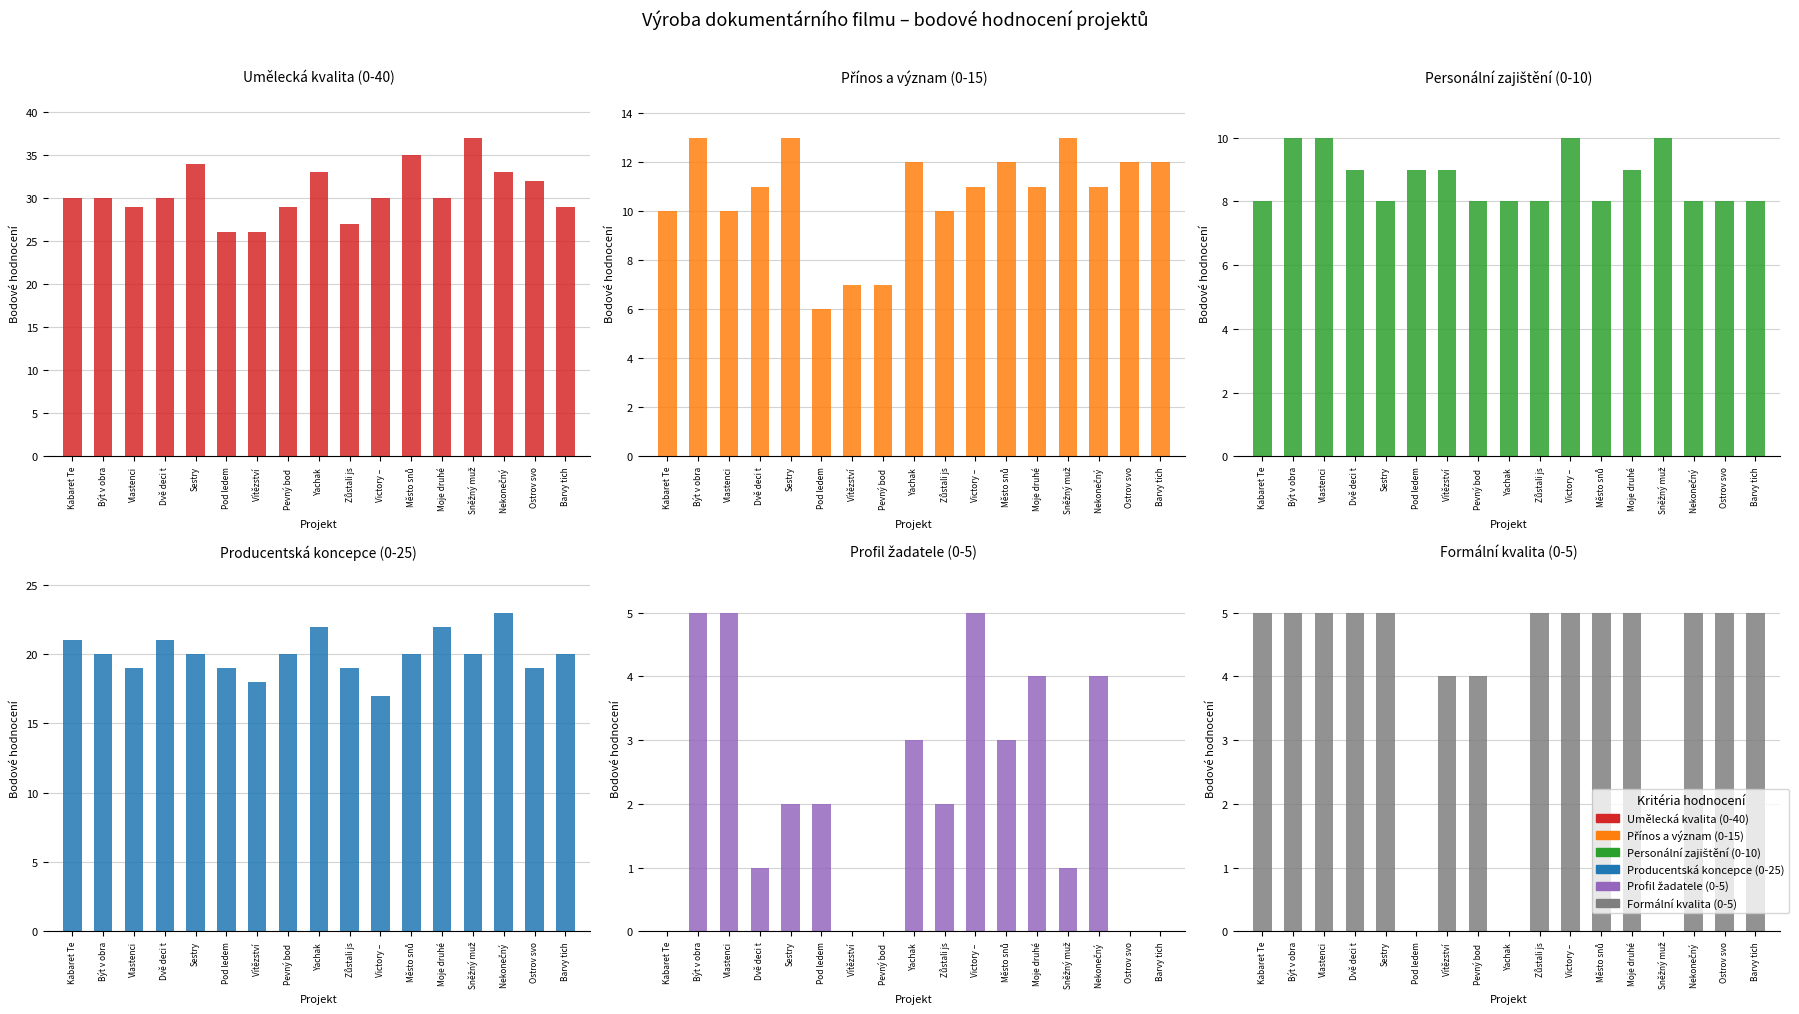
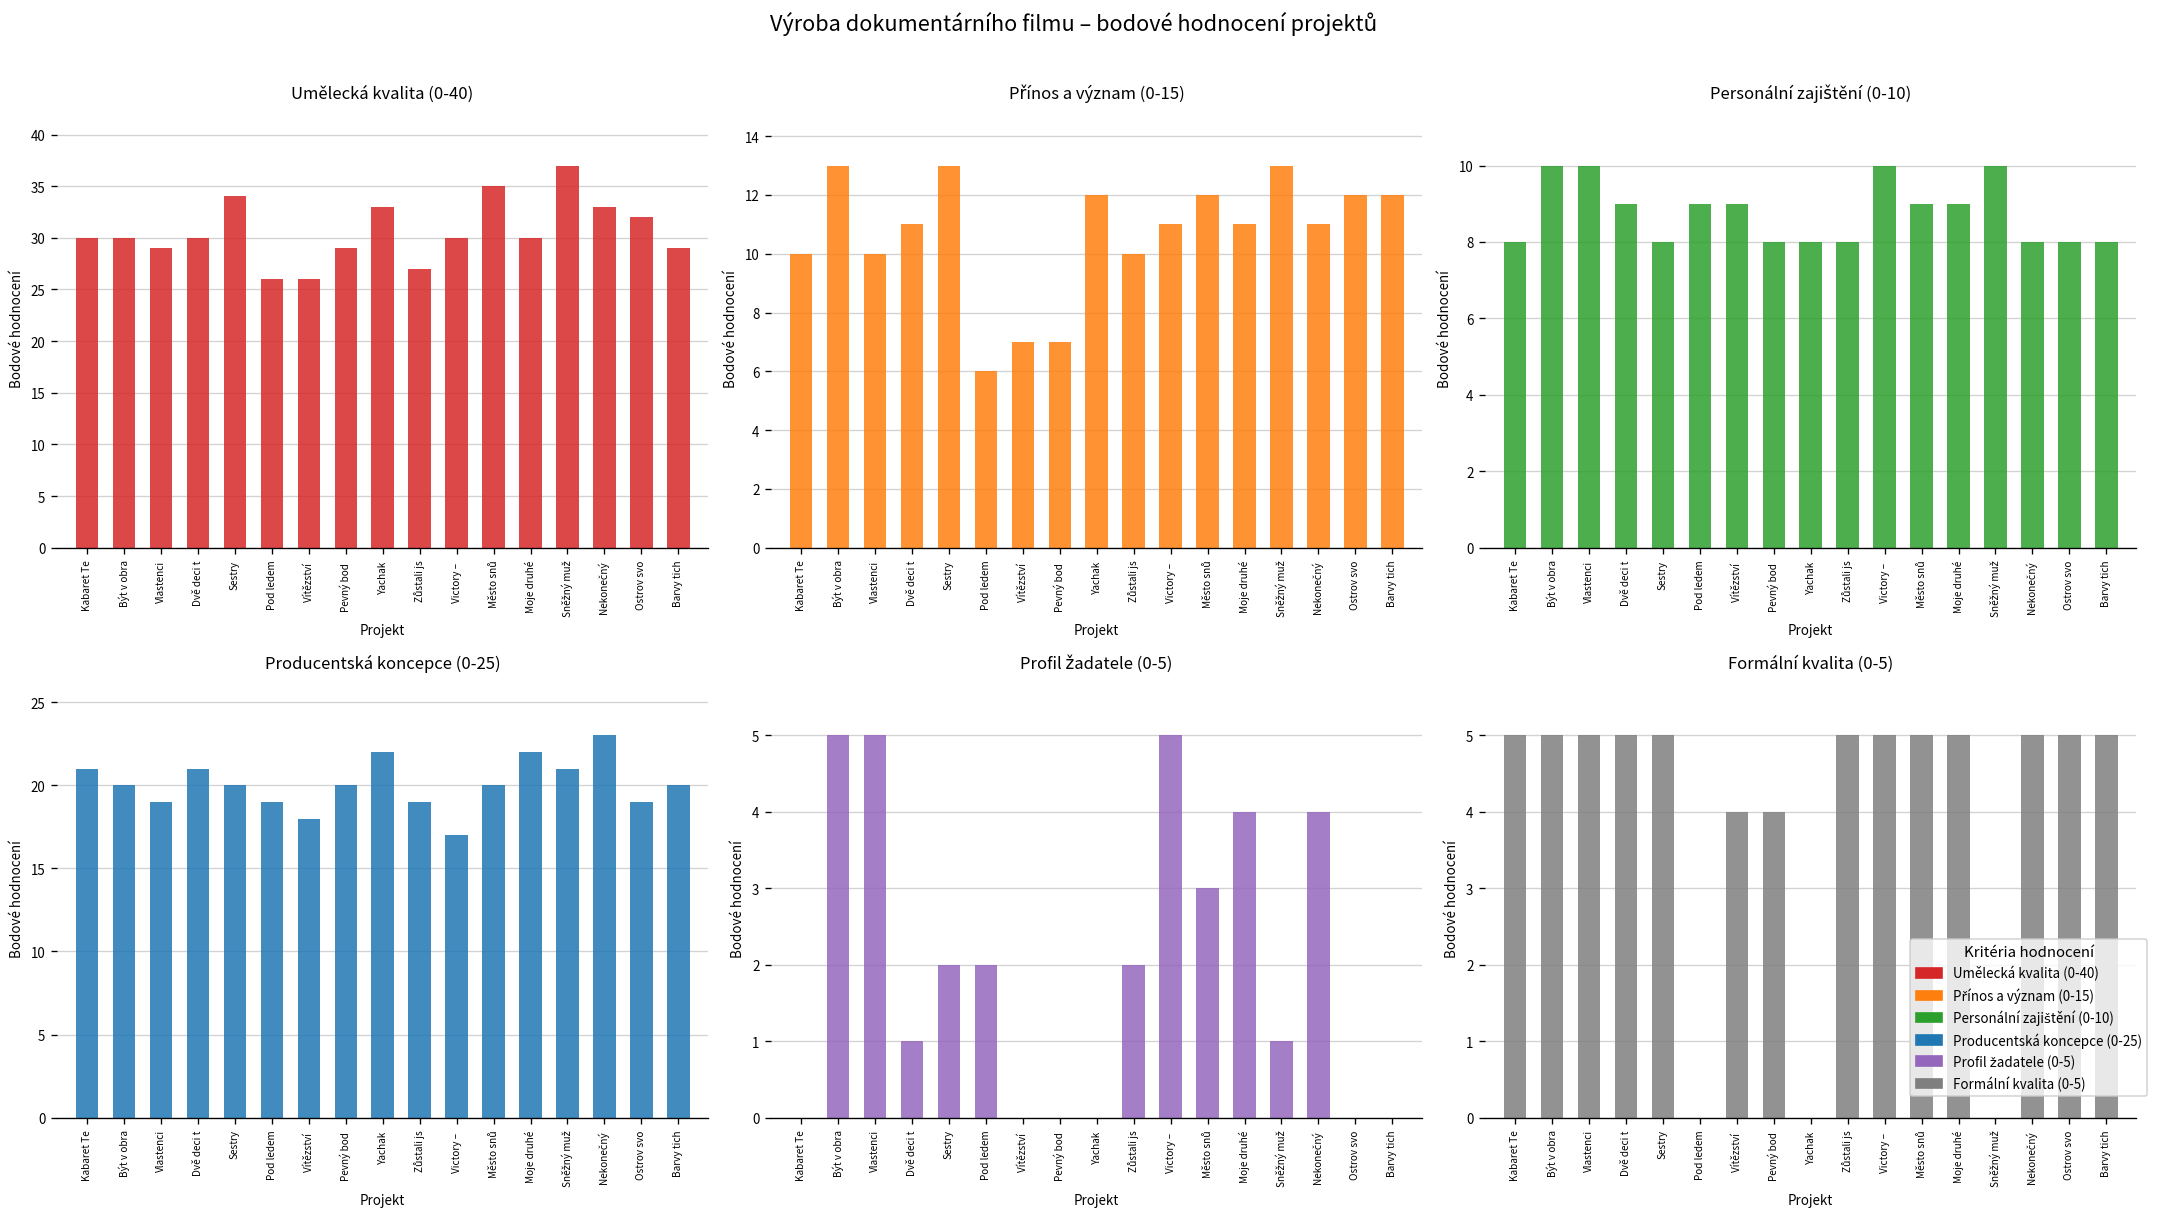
Personální zajištění (0-10), Město snů: 8 -> 9
Producentská koncepce (0-25), Sněžný muž: 20 -> 21
Profil žadatele (0-5), Yachak: 3 -> 0
